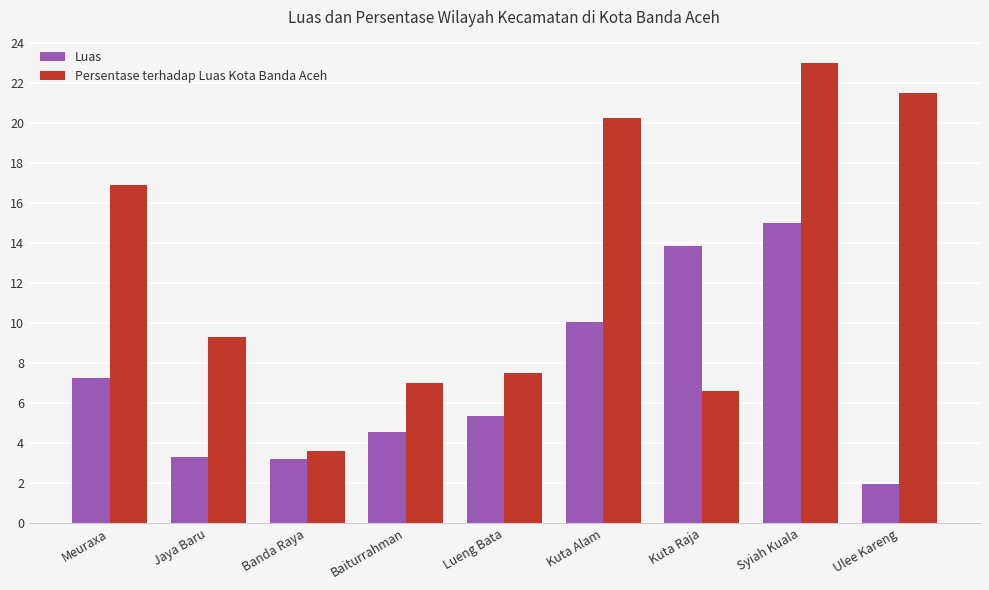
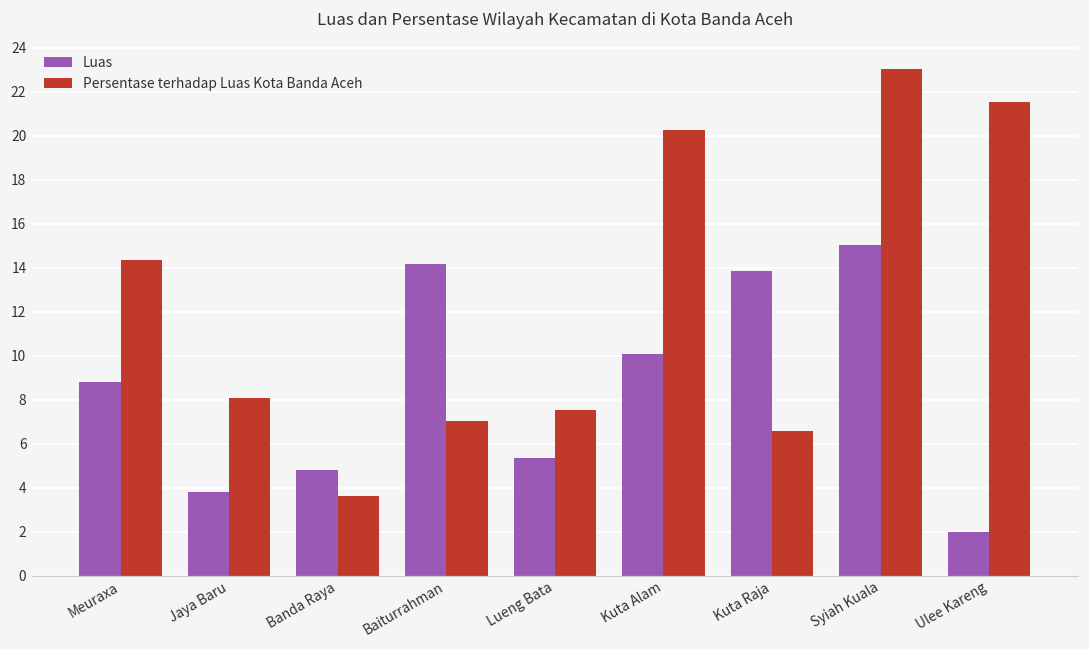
Luas, Meuraxa: 7.3 -> 8.8
Persentase terhadap Luas Kota Banda Aceh, Meuraxa: 16.9 -> 14.3
Luas, Jaya Baru: 3.3 -> 3.8
Persentase terhadap Luas Kota Banda Aceh, Jaya Baru: 9.3 -> 8.1
Luas, Banda Raya: 3.2 -> 4.8
Luas, Baiturrahman: 4.5 -> 14.2
